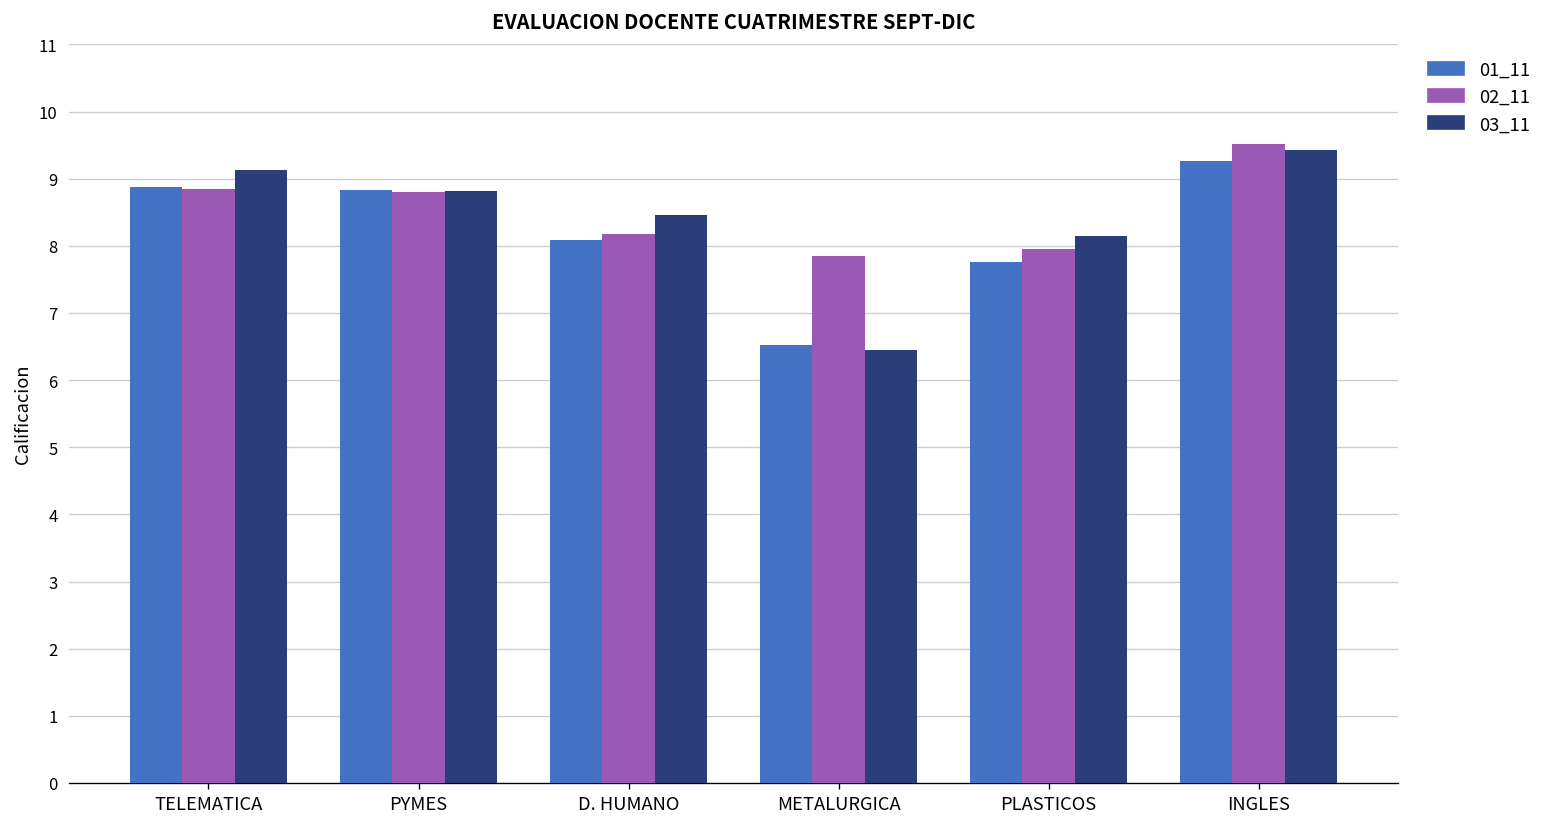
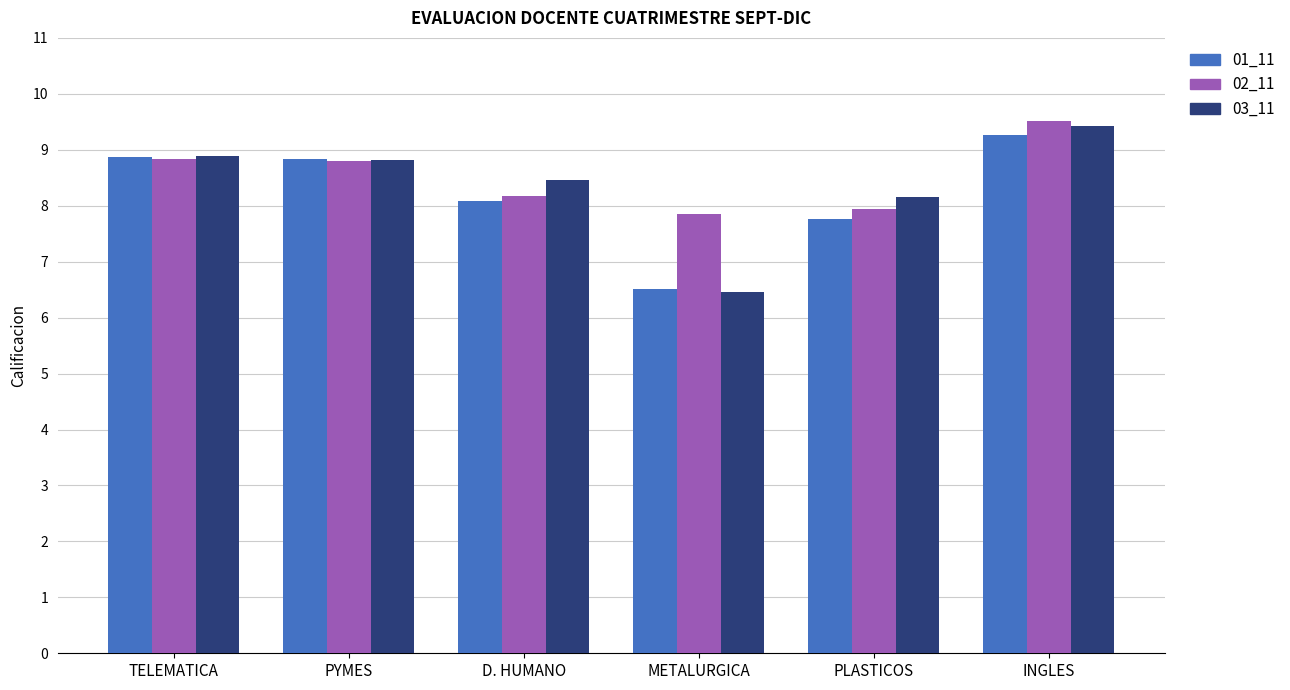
03_11, TELEMATICA: 9.1 -> 8.9
